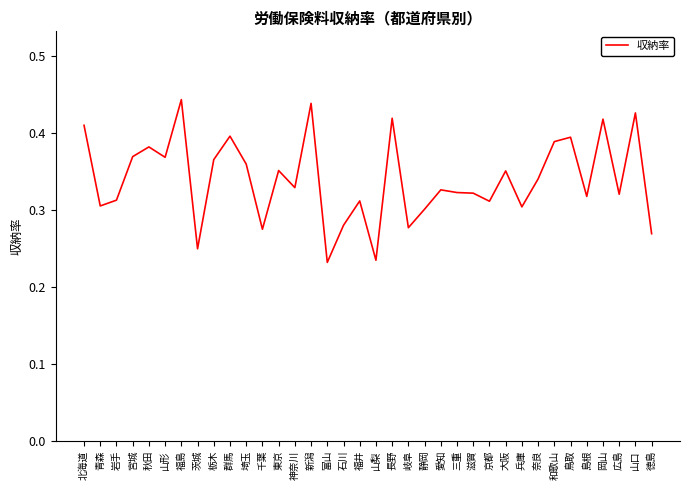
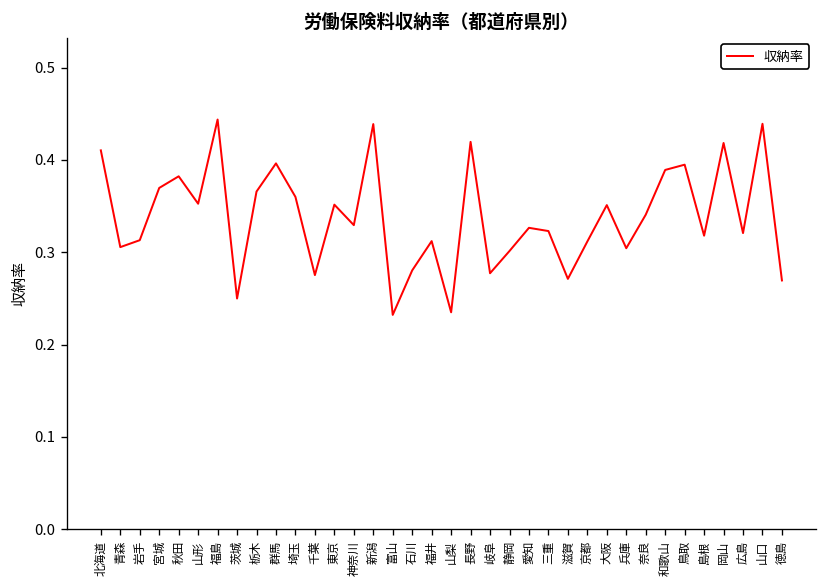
山形: 0.37 -> 0.35
滋賀: 0.32 -> 0.27
山口: 0.43 -> 0.44
